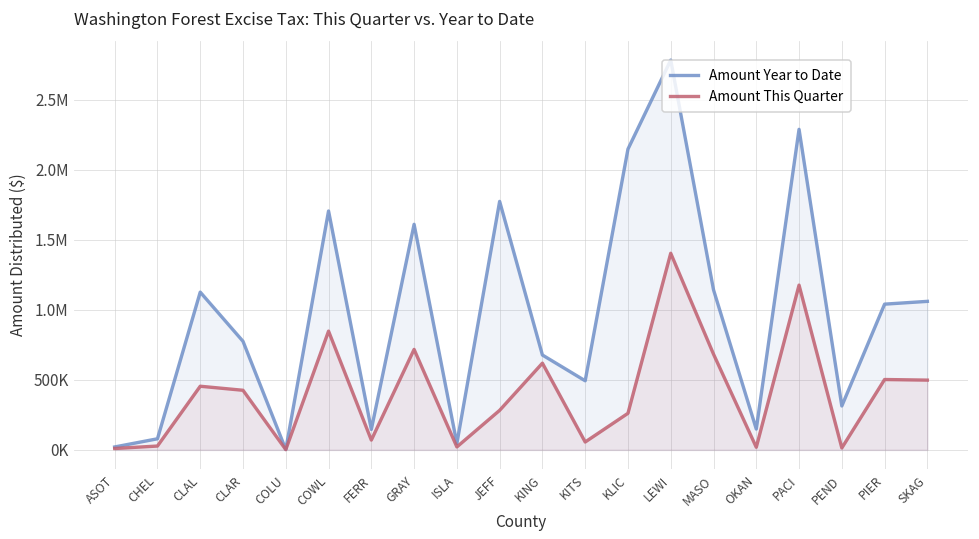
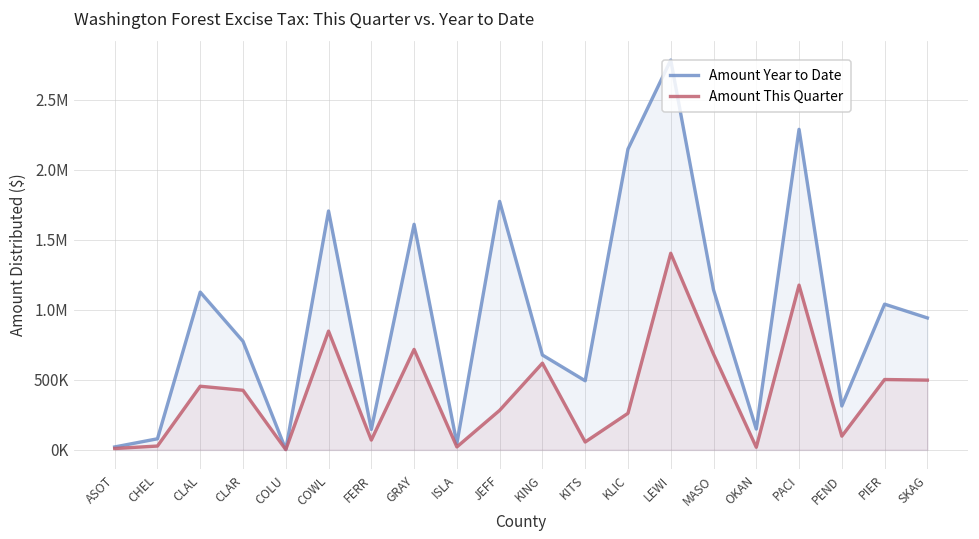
Amount This Quarter, PEND: 10000 -> 100000
Amount Year to Date, SKAG: 1060000 -> 940000
